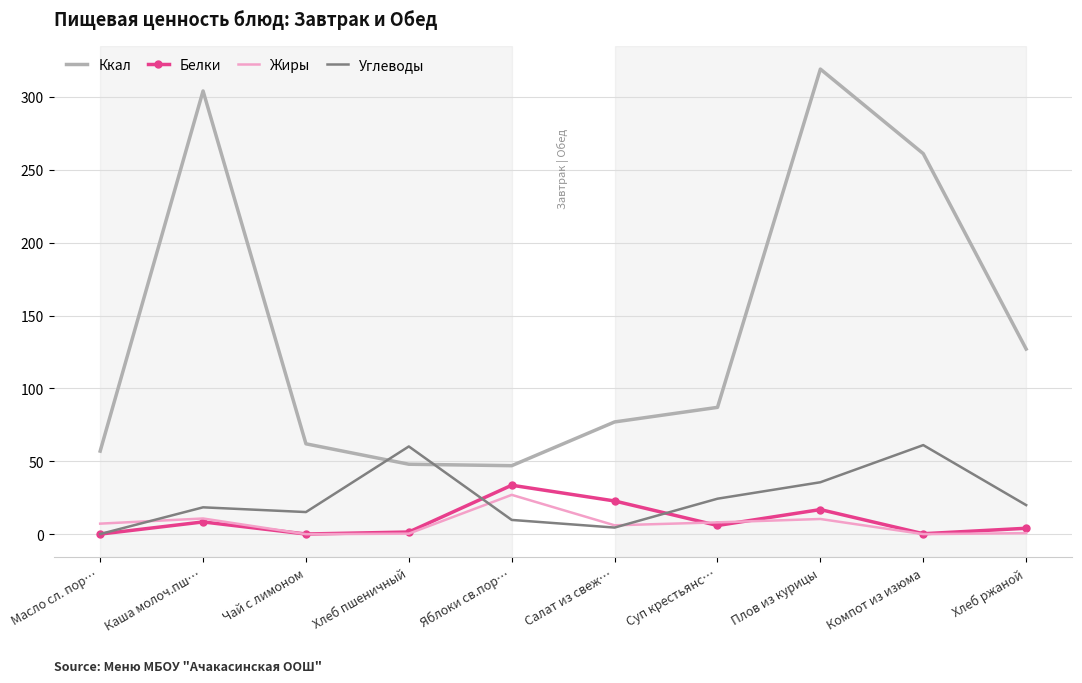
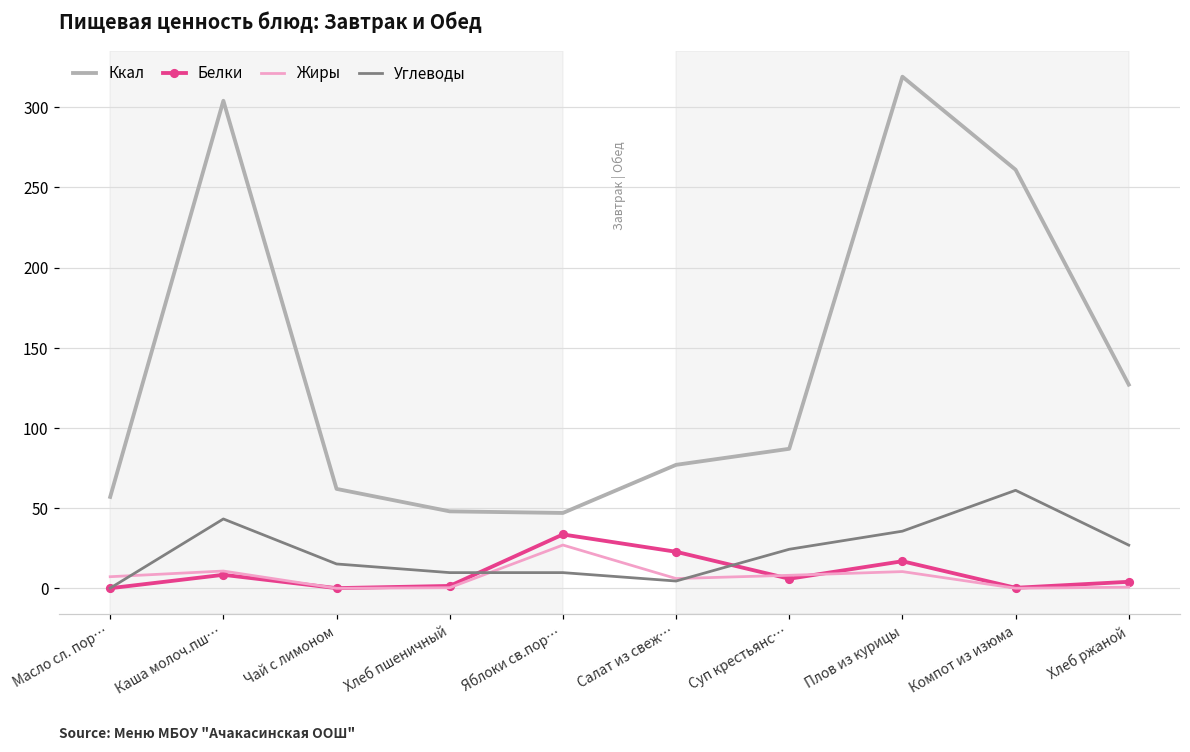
Углеводы, Каша молоч.пш…: 18 -> 43
Углеводы, Хлеб пшеничный: 60 -> 10
Углеводы, Хлеб ржаной: 20 -> 27
